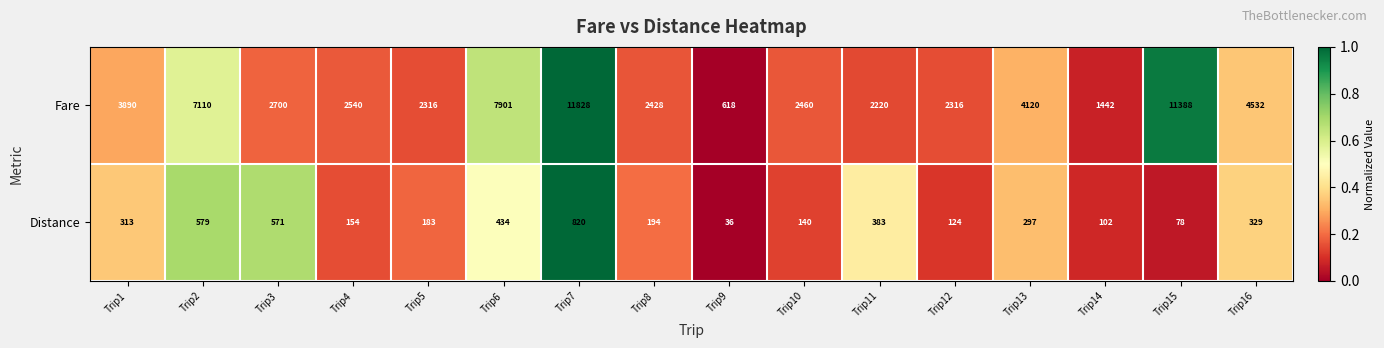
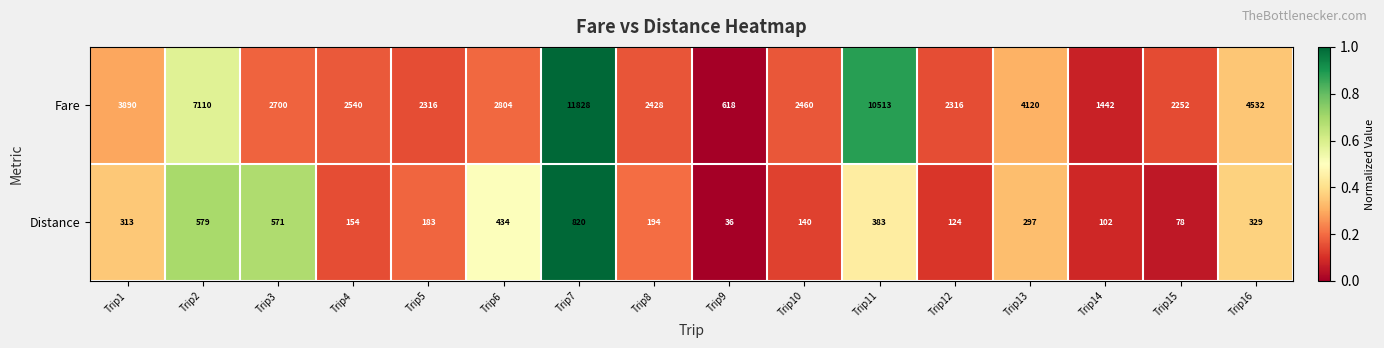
Fare, Trip6: 7901 -> 2804
Fare, Trip11: 2220 -> 10513
Fare, Trip15: 11388 -> 2252
